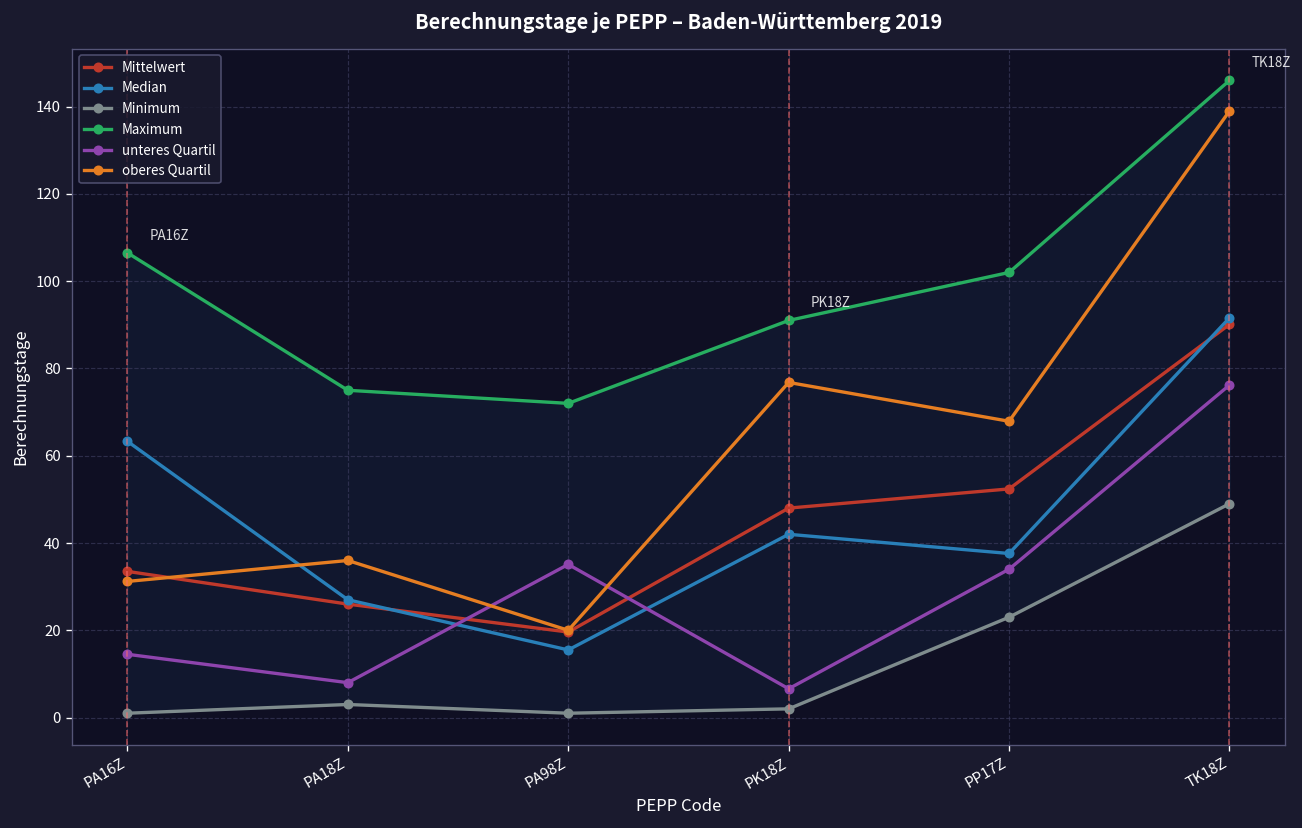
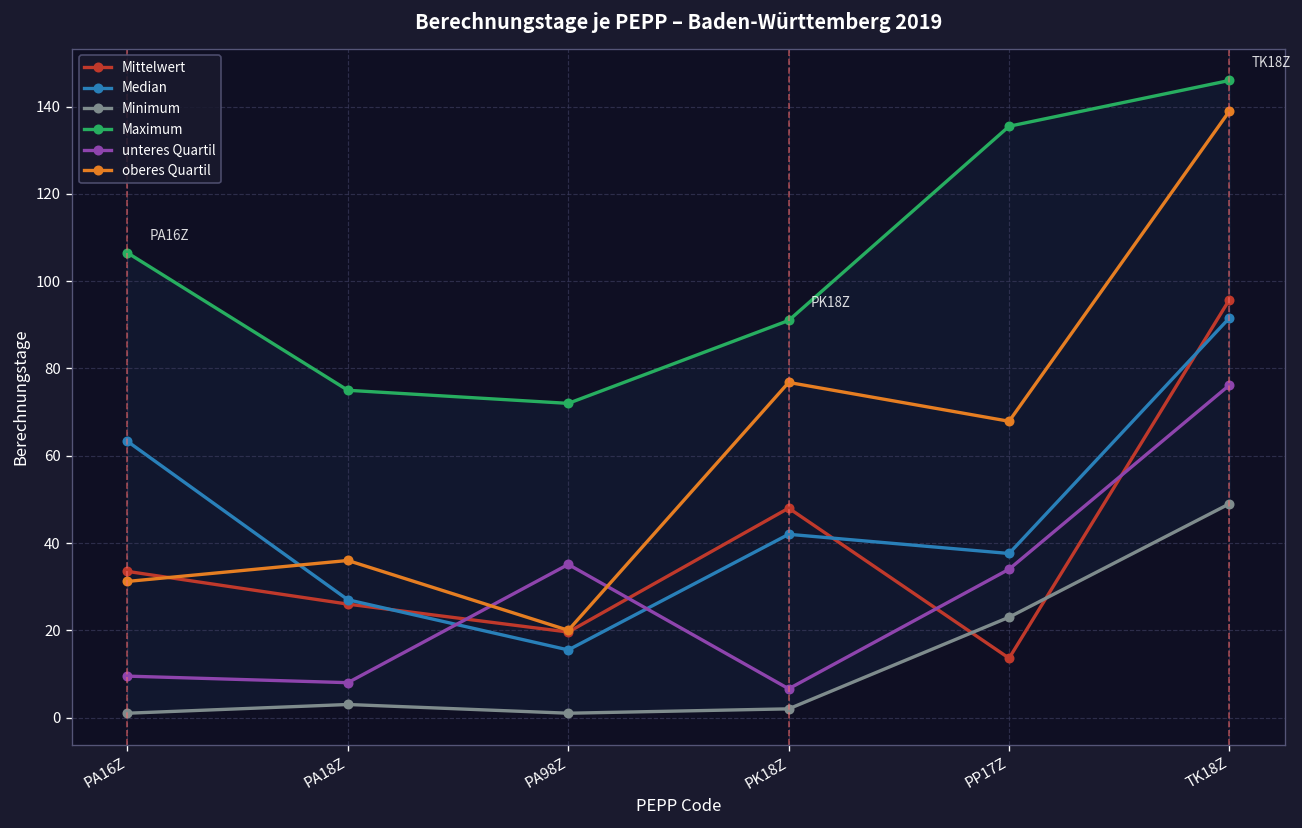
unteres Quartil, PA16Z: 15 -> 10
Mittelwert, PP17Z: 52 -> 14
Maximum, PP17Z: 102 -> 136
Mittelwert, TK18Z: 90 -> 96
